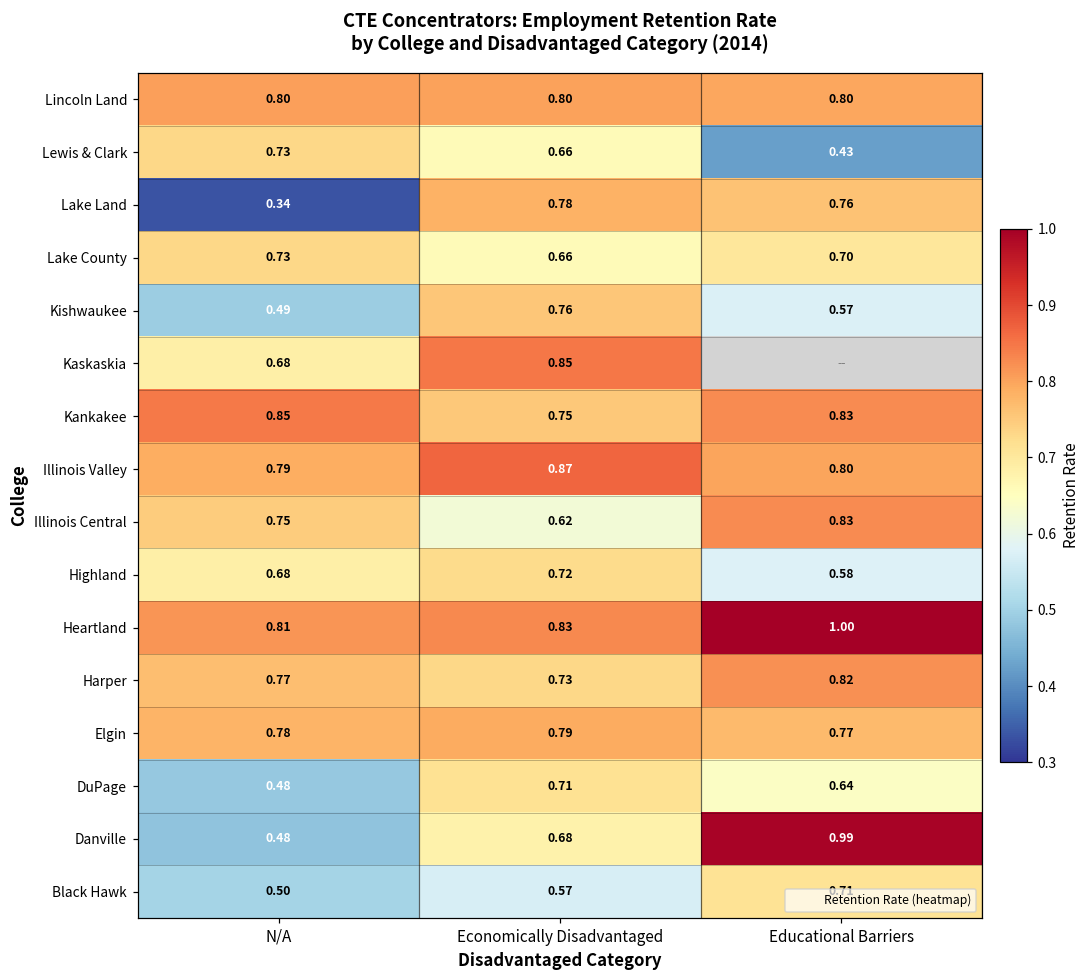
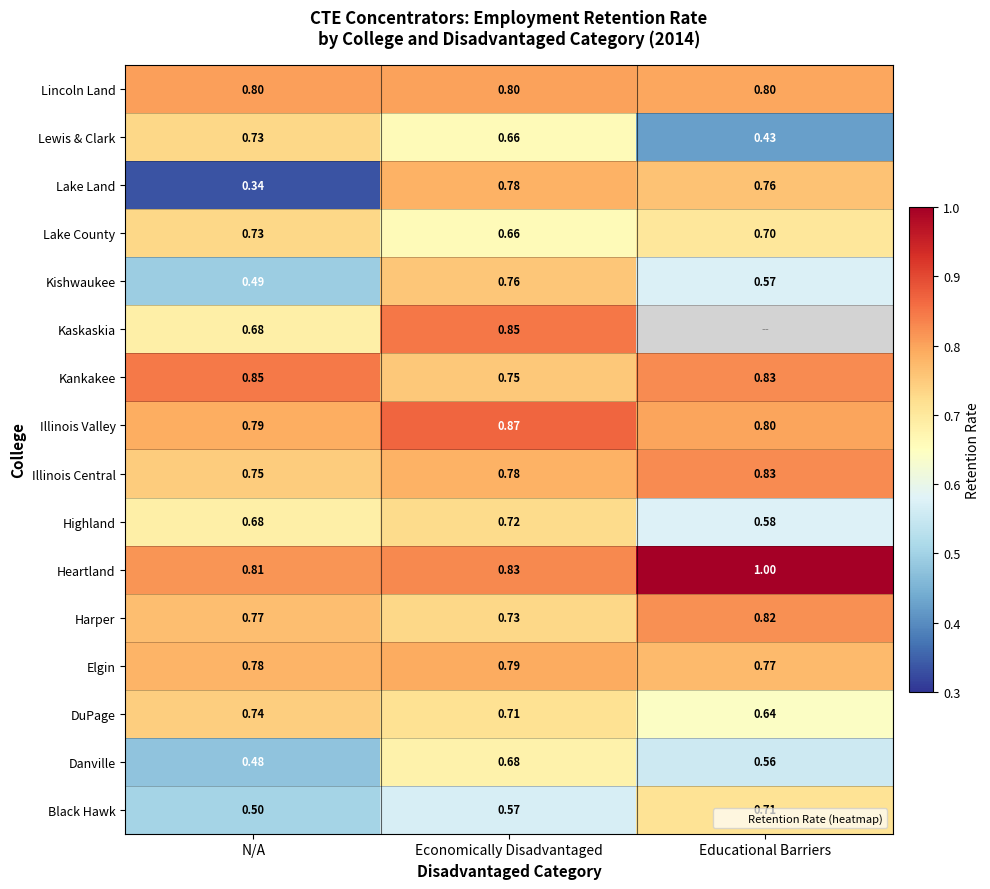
Illinois Central, Economically Disadvantaged: 0.62 -> 0.78
DuPage, N/A: 0.48 -> 0.74
Danville, Educational Barriers: 0.99 -> 0.56
